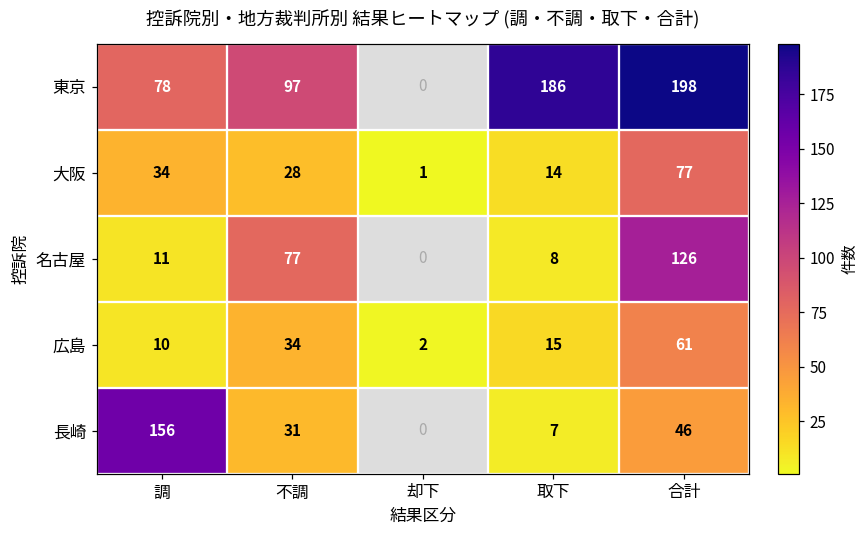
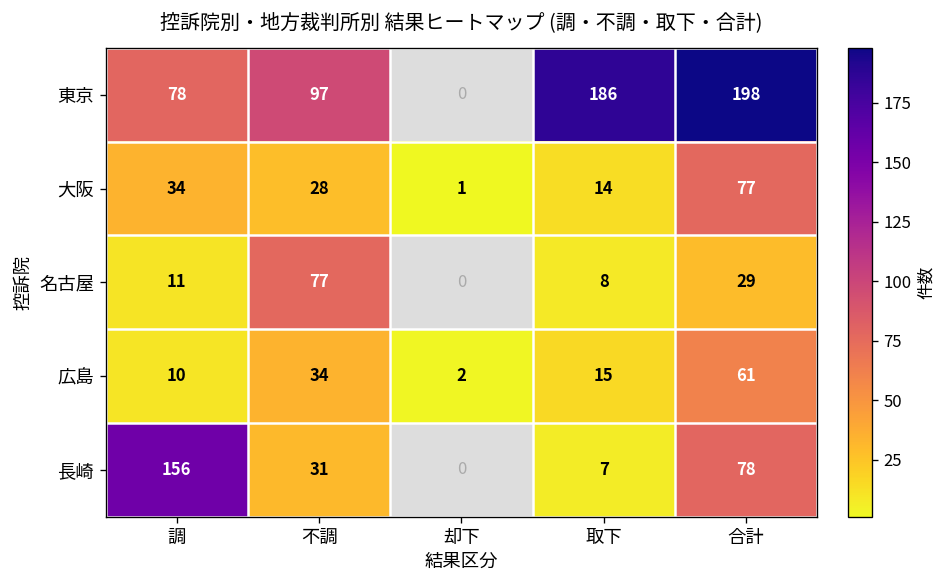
名古屋, 合計: 126 -> 29
長崎, 合計: 46 -> 78
